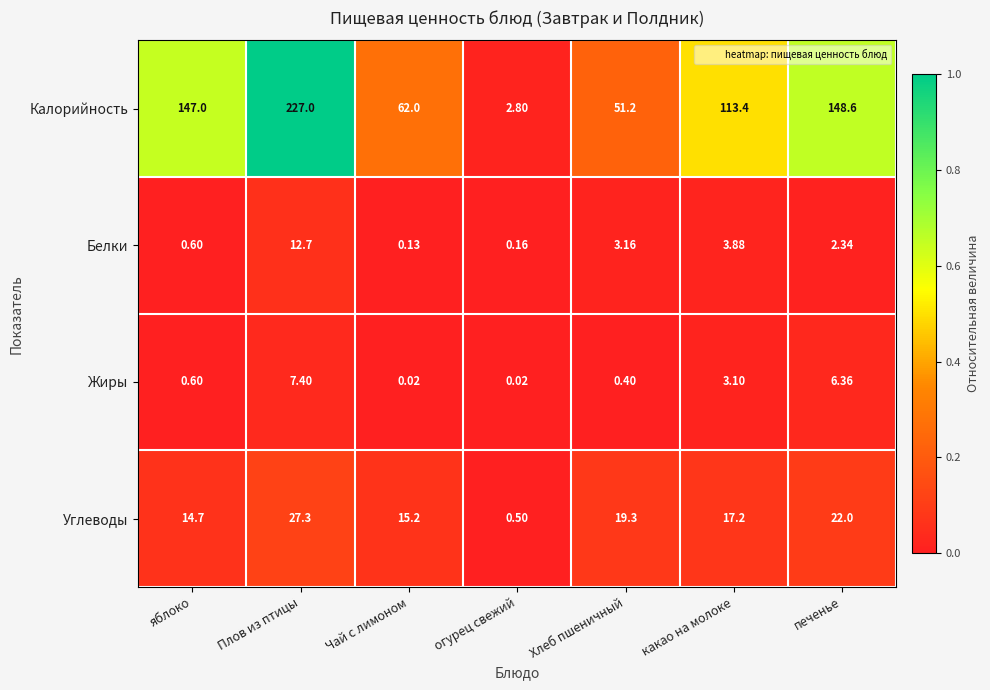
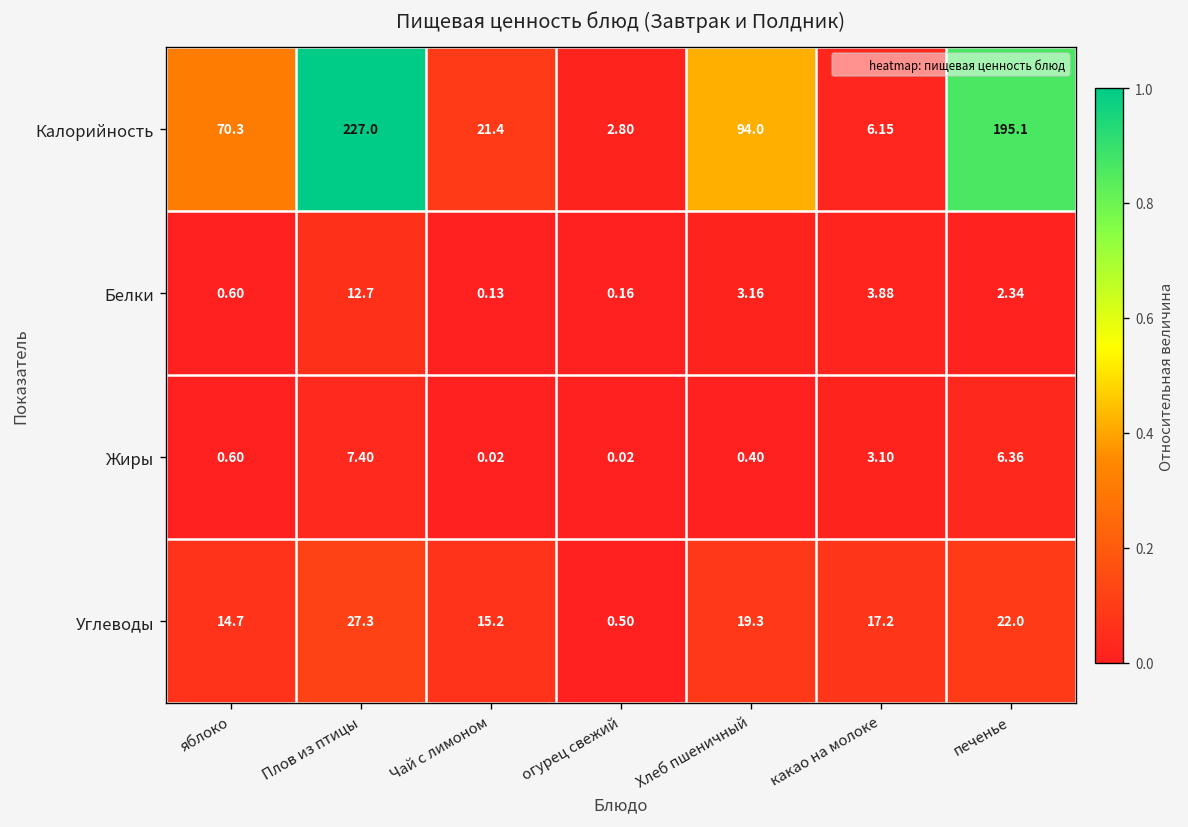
Калорийность, яблоко: 147.0 -> 70.3
Калорийность, Чай с лимоном: 62.0 -> 21.4
Калорийность, Хлеб пшеничный: 51.2 -> 94.0
Калорийность, какао на молоке: 113.4 -> 6.15
Калорийность, печенье: 148.6 -> 195.1
